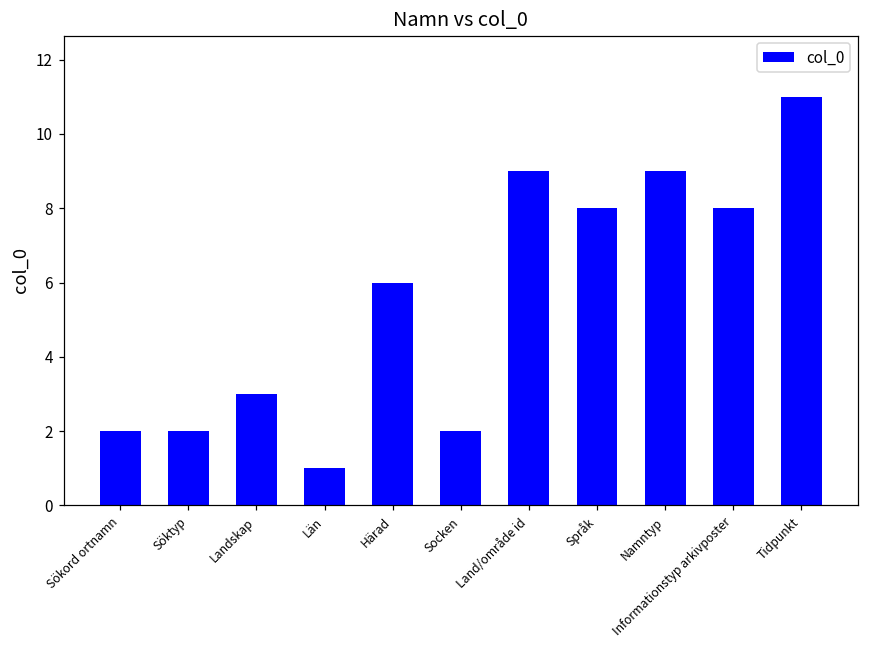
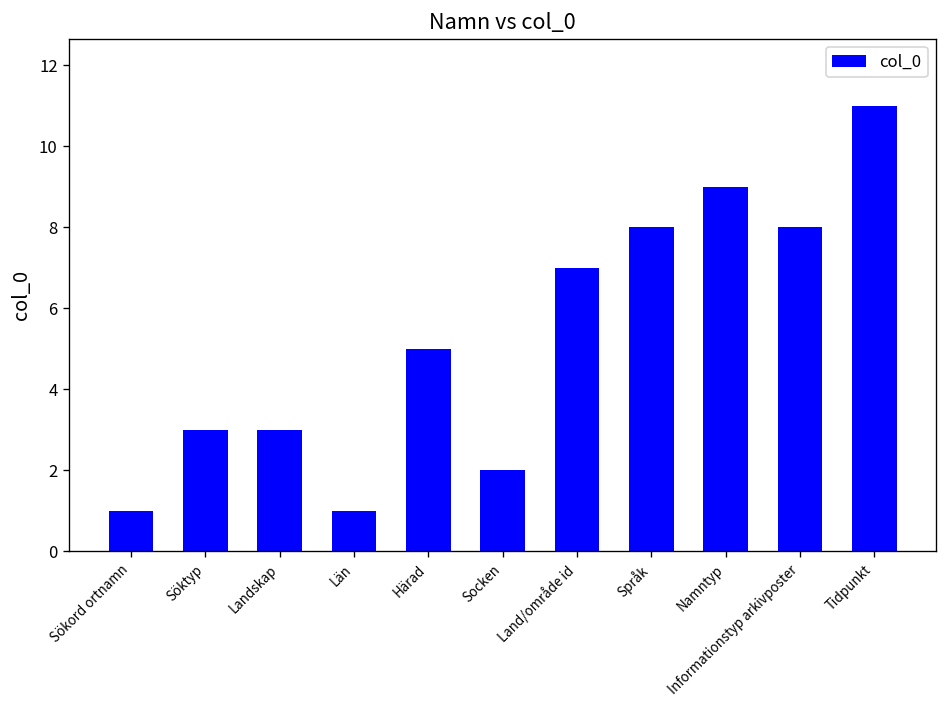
Sökord ortnamn: 2 -> 1
Söktyp: 2 -> 3
Härad: 6 -> 5
Land/område id: 9 -> 7
